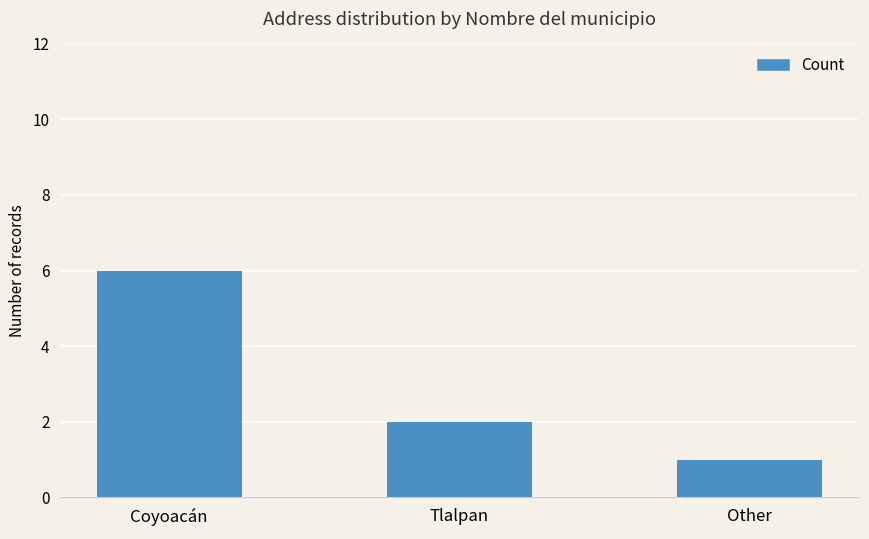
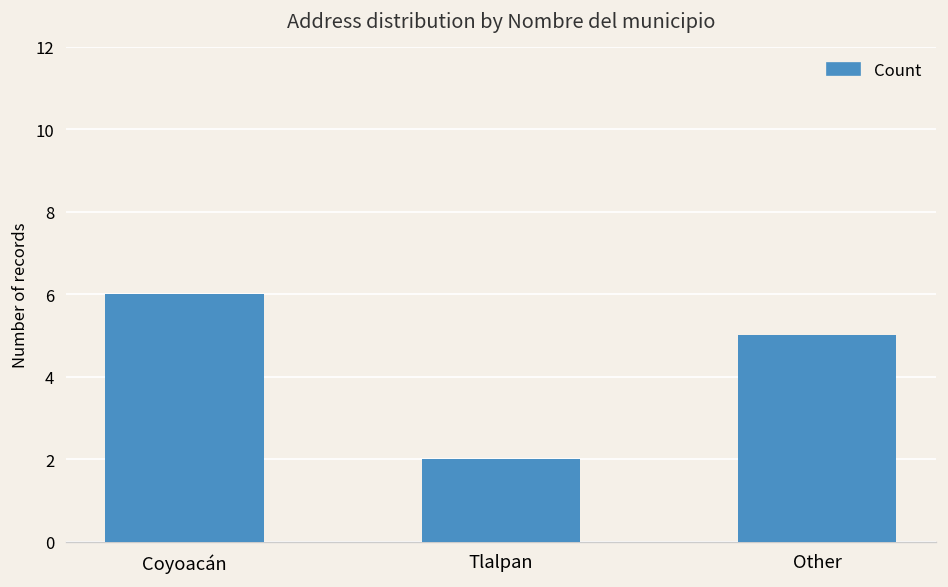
Other: 1 -> 5
